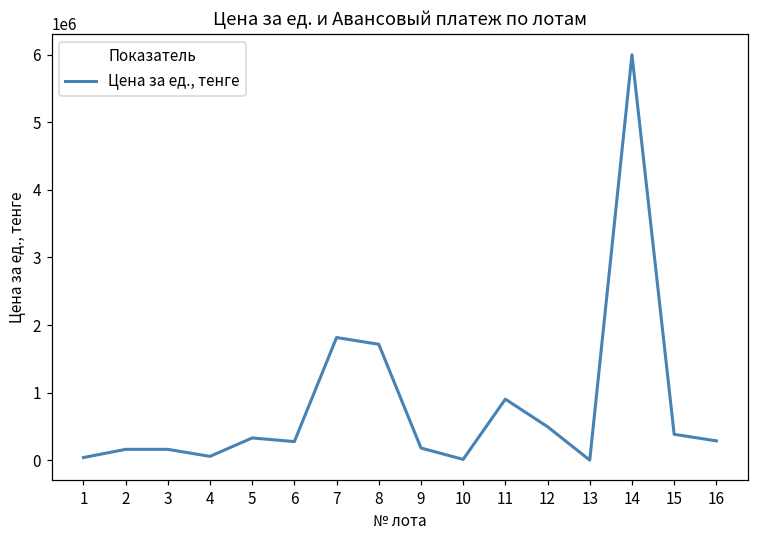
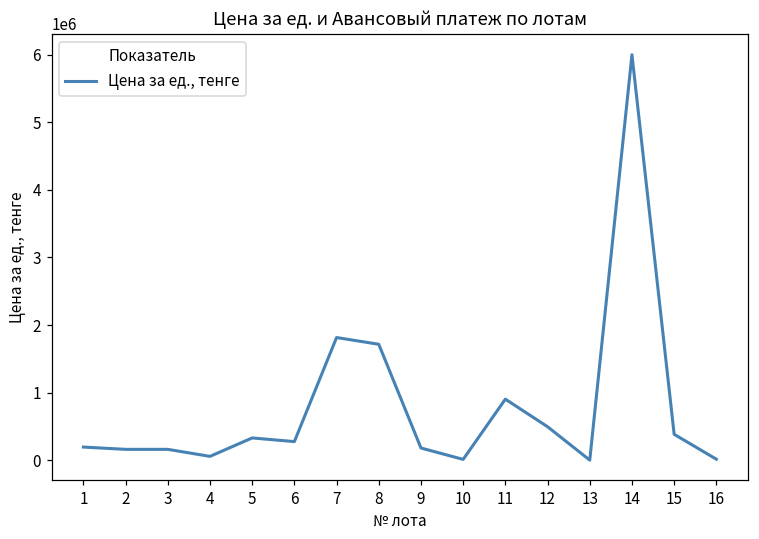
1: 0 -> 200000
16: 300000 -> 0
